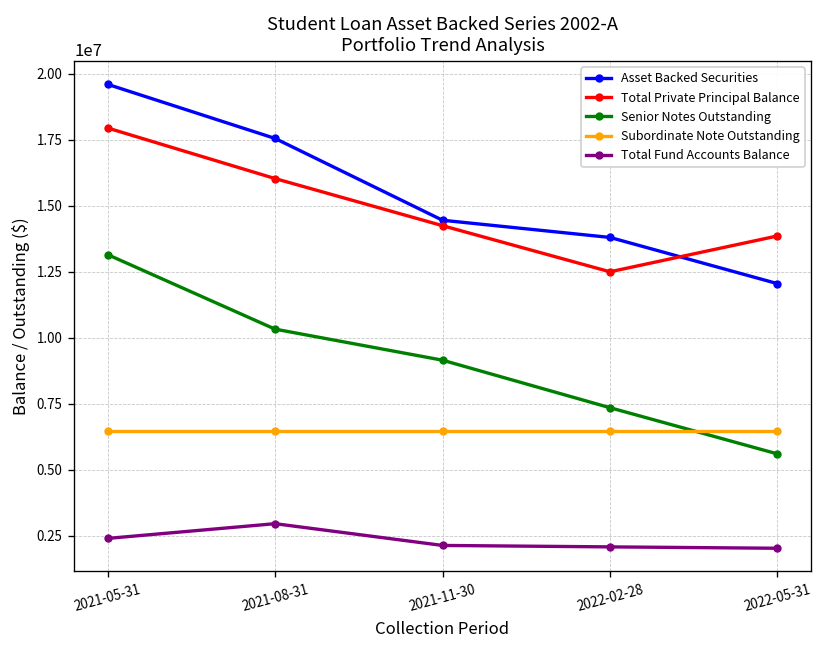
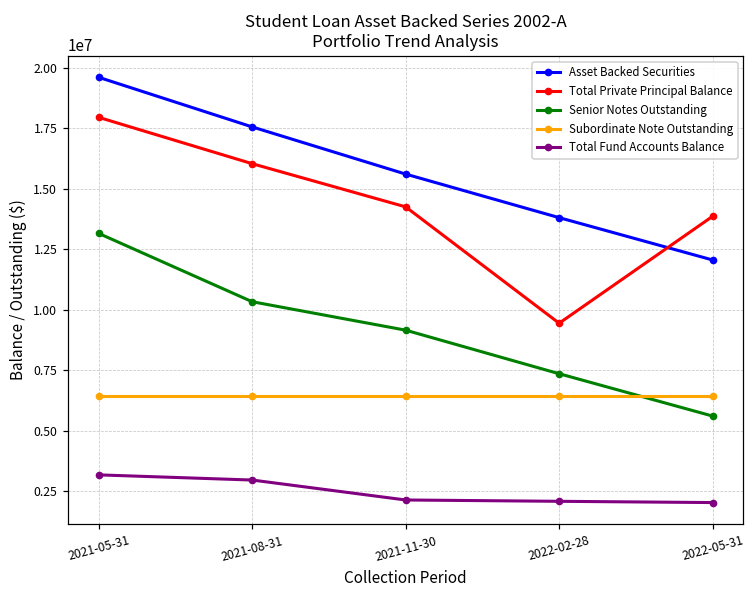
Total Fund Accounts Balance, 2021-05-31: 2400000 -> 3200000
Asset Backed Securities, 2021-11-30: 14500000 -> 15600000
Total Private Principal Balance, 2022-02-28: 12500000 -> 9400000
